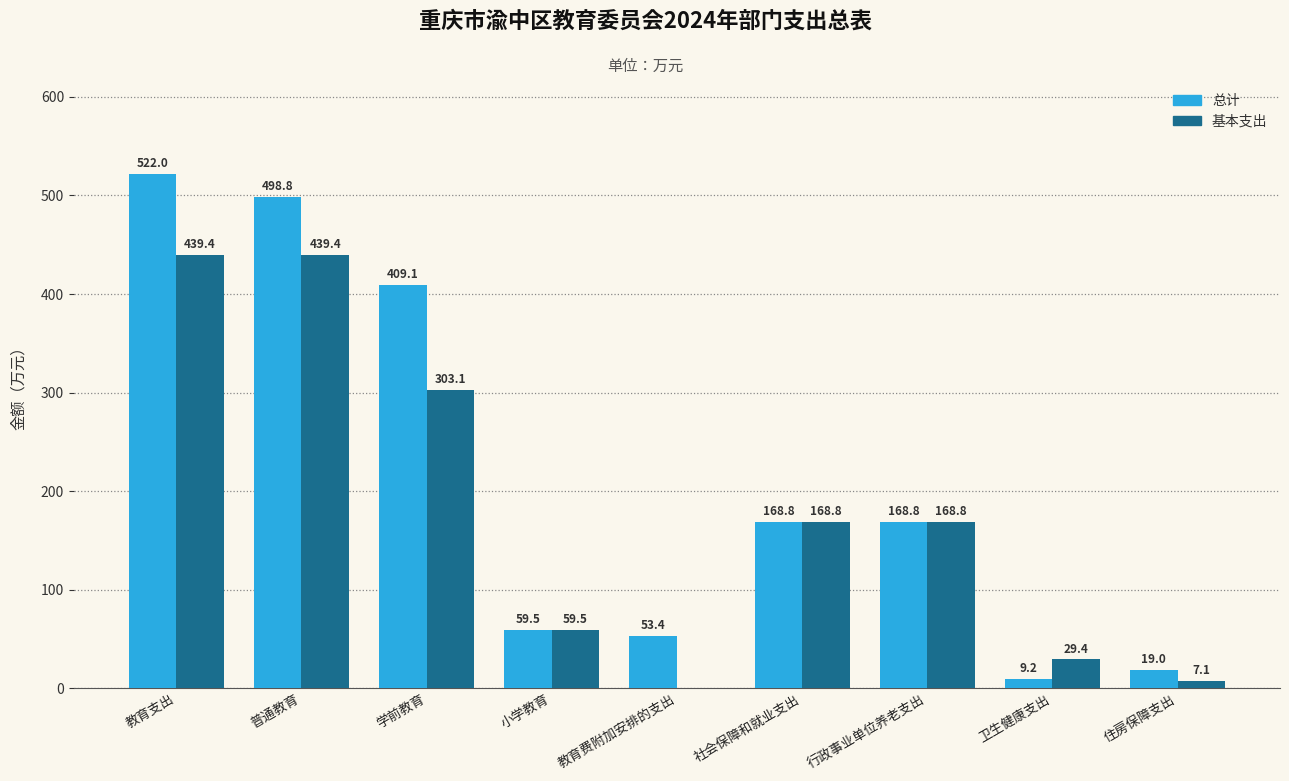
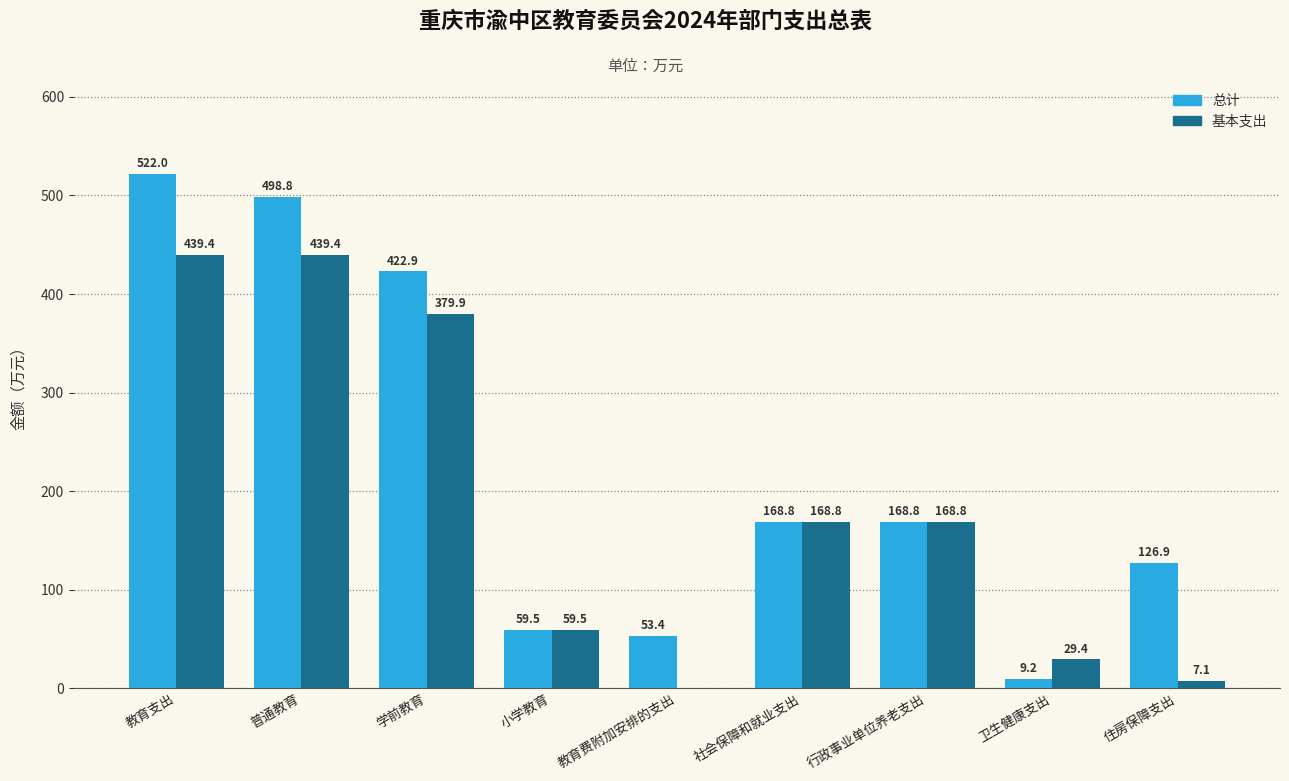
总计, 学前教育: 409.1 -> 422.9
基本支出, 学前教育: 303.1 -> 379.9
总计, 住房保障支出: 19.0 -> 126.9
